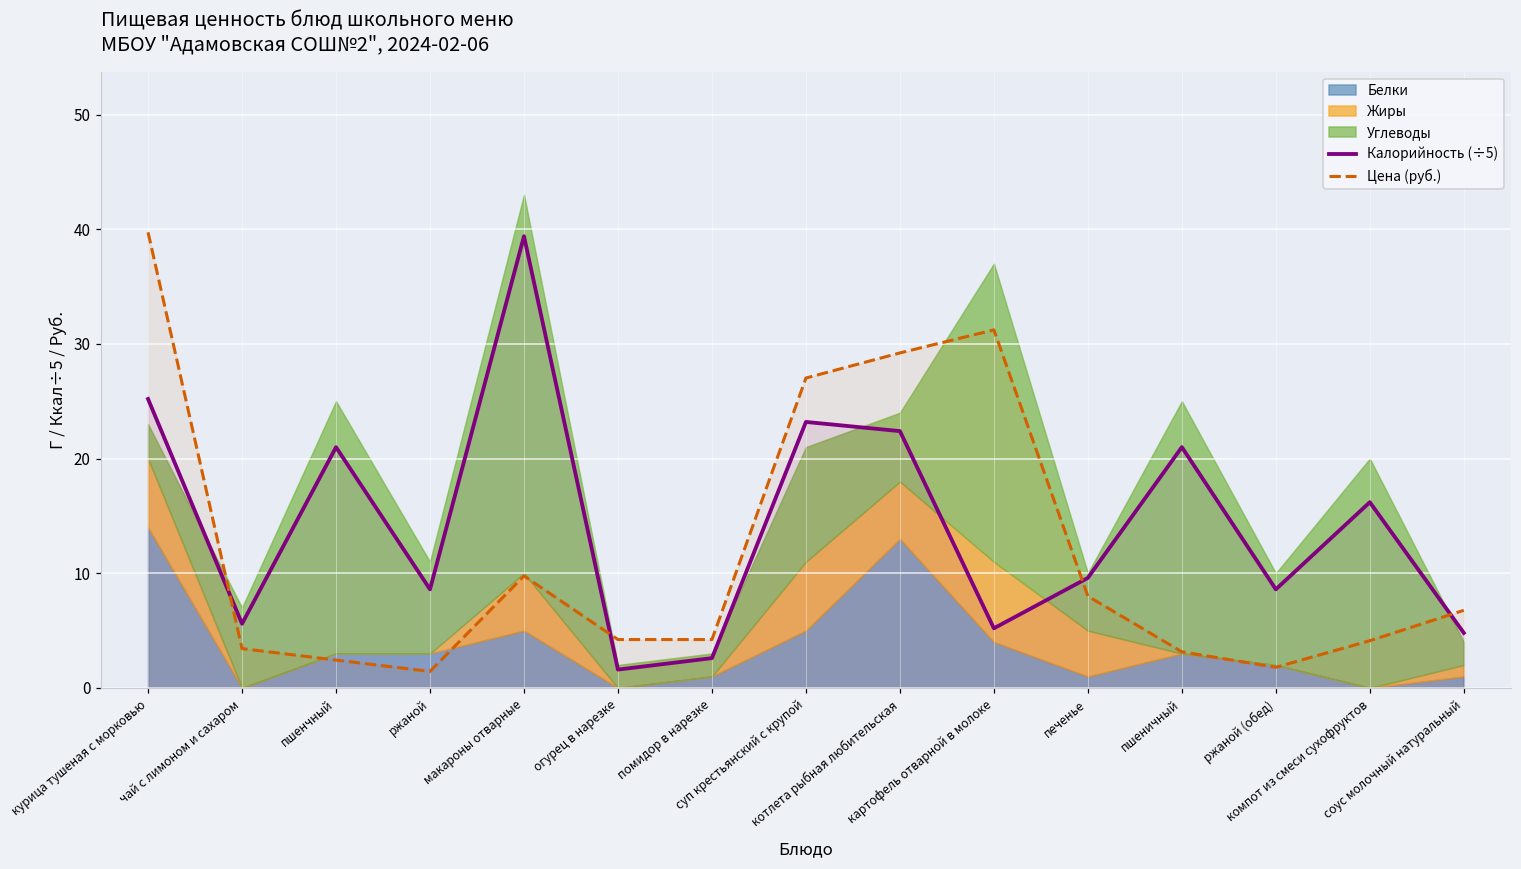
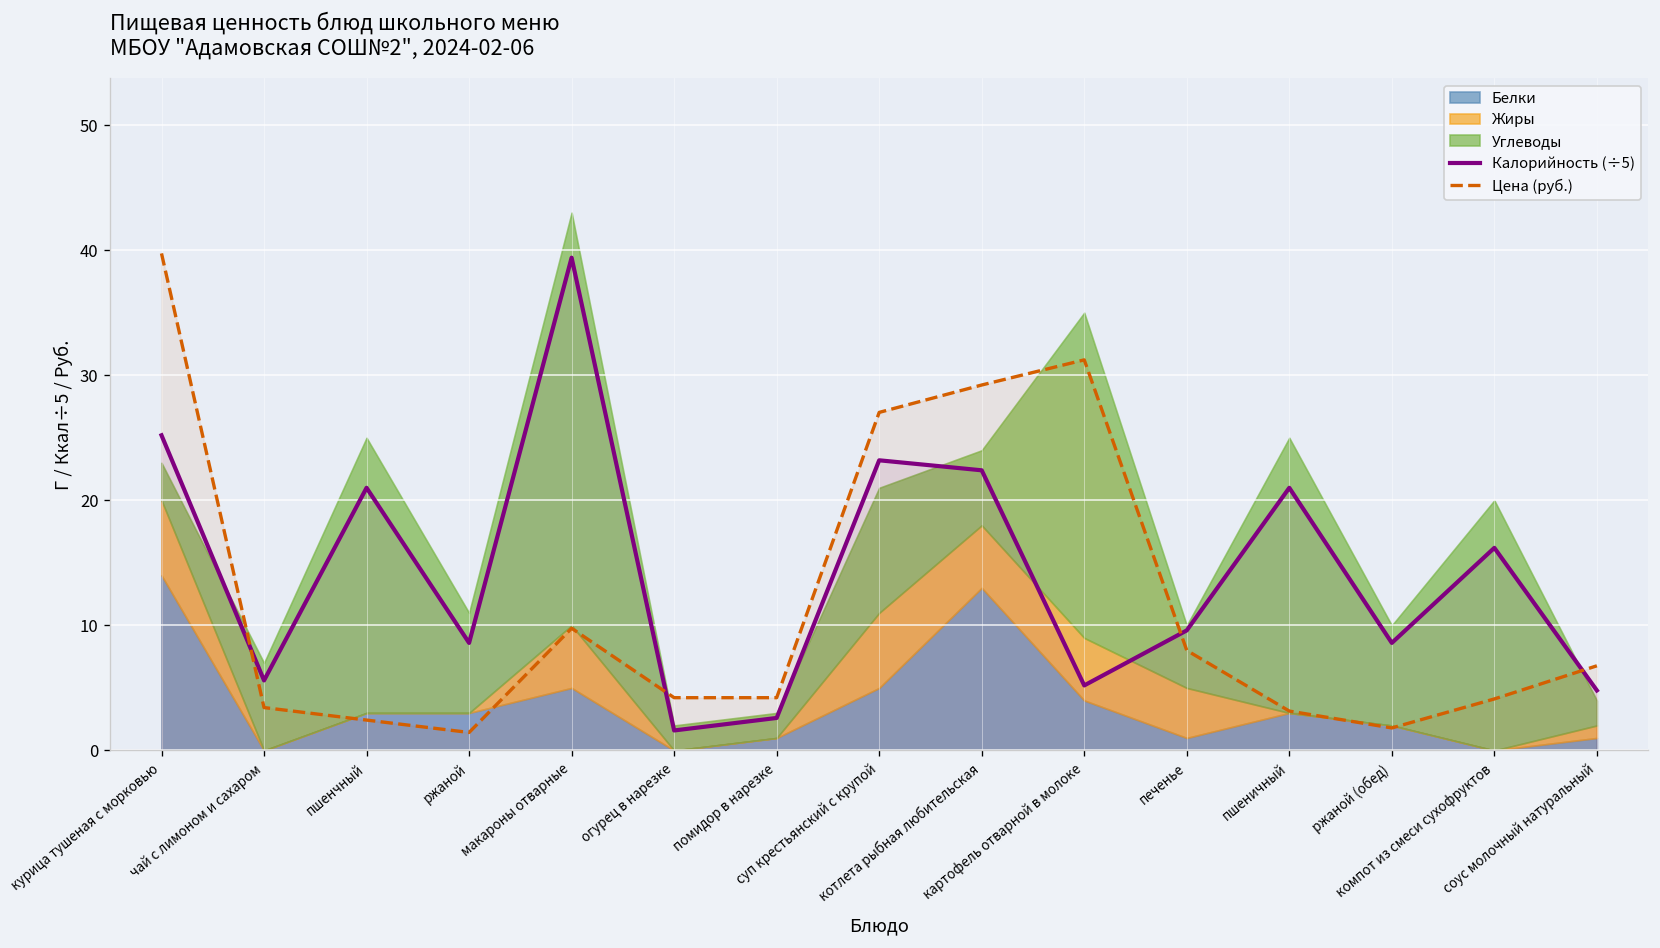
Жиры, картофель отварной в молоке: 7 -> 5
